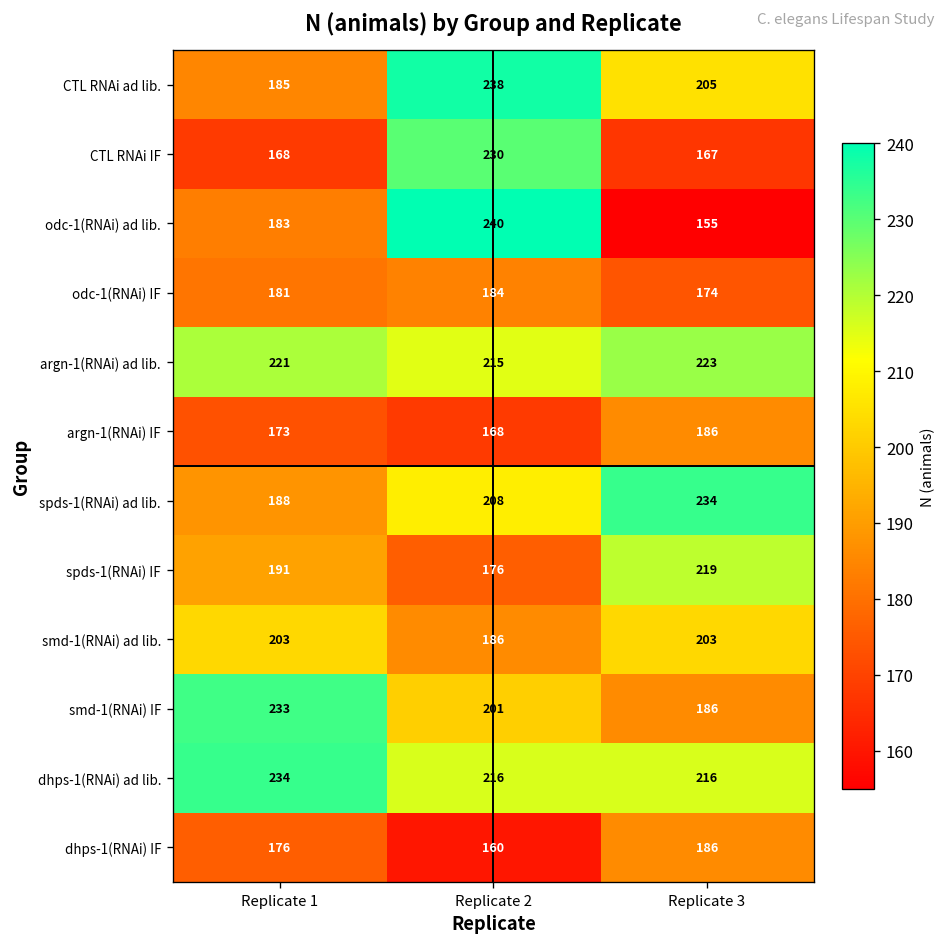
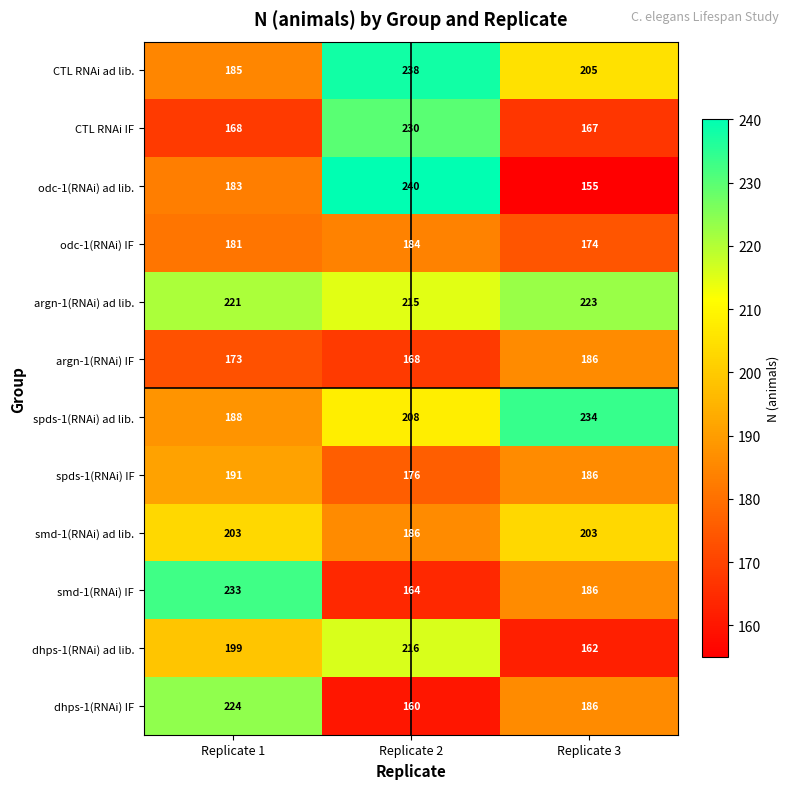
spds-1(RNAi) IF, Replicate 3: 219 -> 186
smd-1(RNAi) IF, Replicate 2: 201 -> 164
dhps-1(RNAi) ad lib., Replicate 1: 234 -> 199
dhps-1(RNAi) ad lib., Replicate 3: 216 -> 162
dhps-1(RNAi) IF, Replicate 1: 176 -> 224
